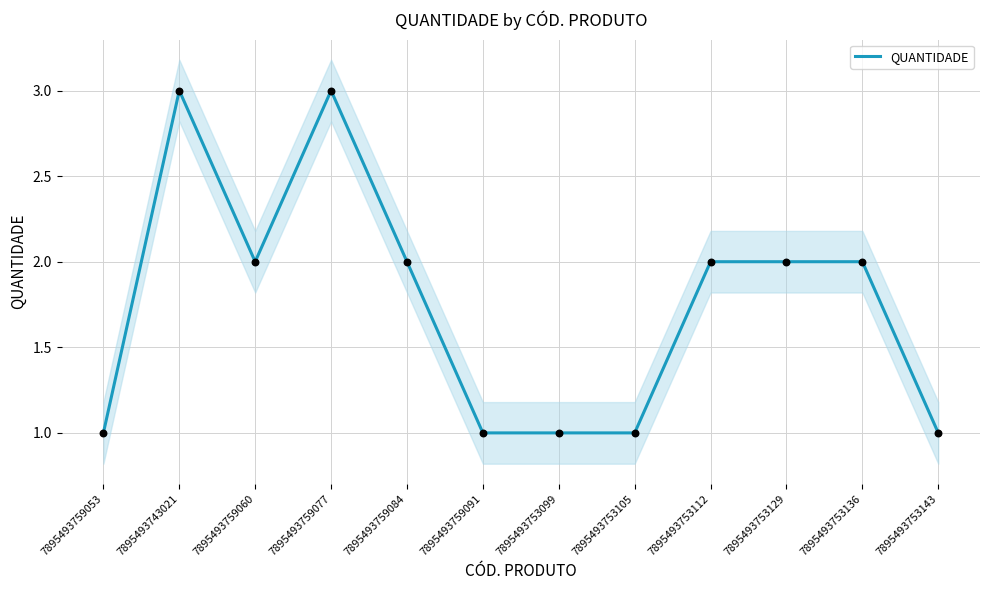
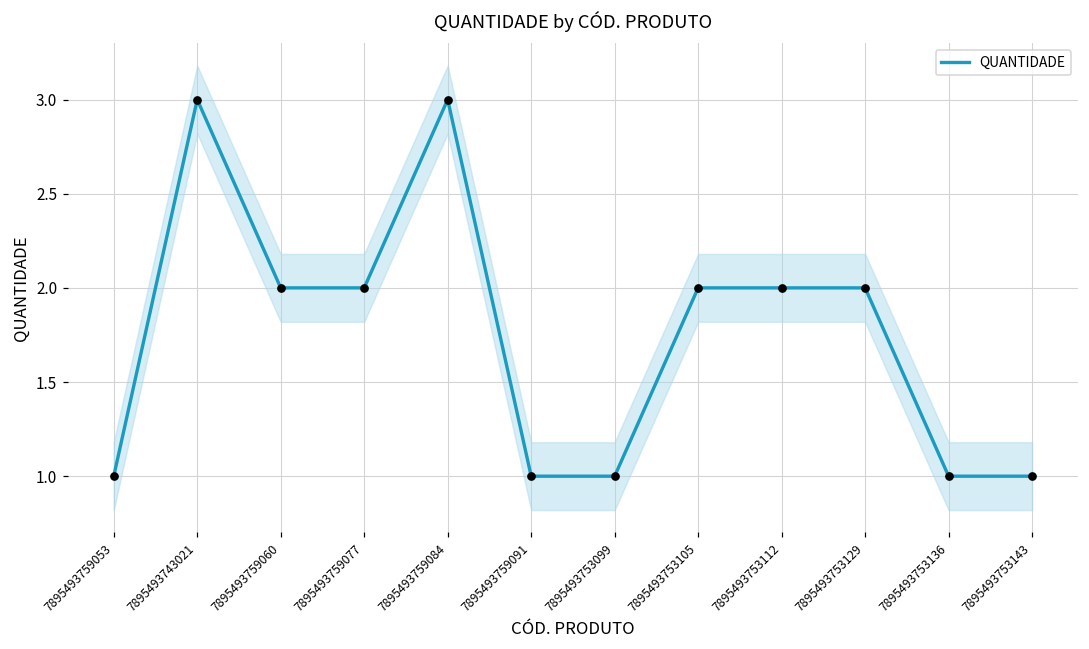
QUANTIDADE, 7895493759077: 3 -> 2
QUANTIDADE, 7895493759084: 2 -> 3
QUANTIDADE, 7895493753105: 1 -> 2
QUANTIDADE, 7895493753136: 2 -> 1
